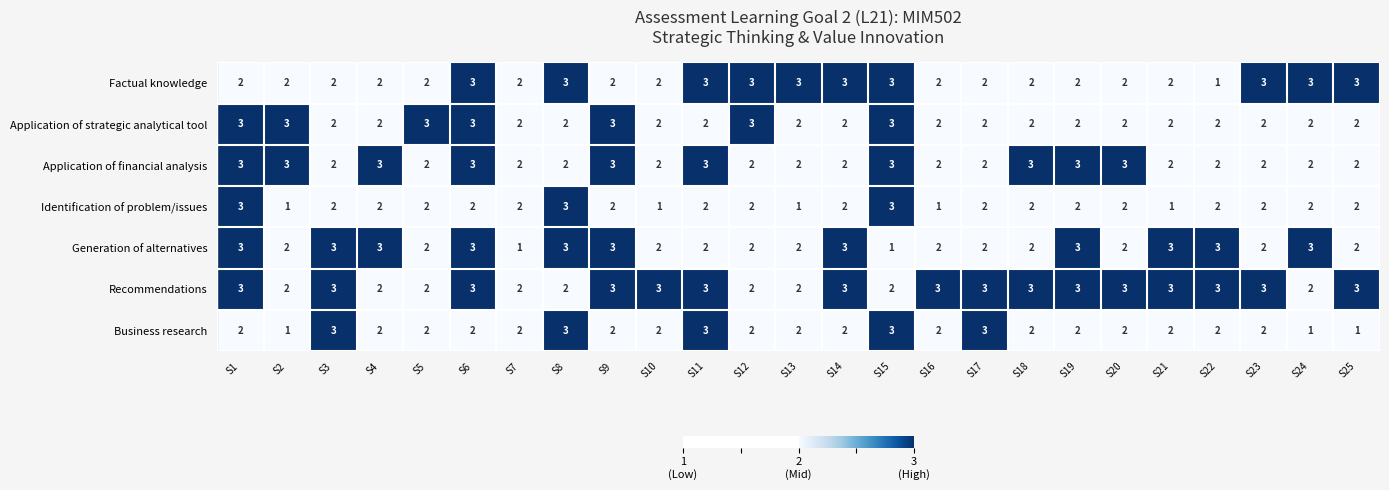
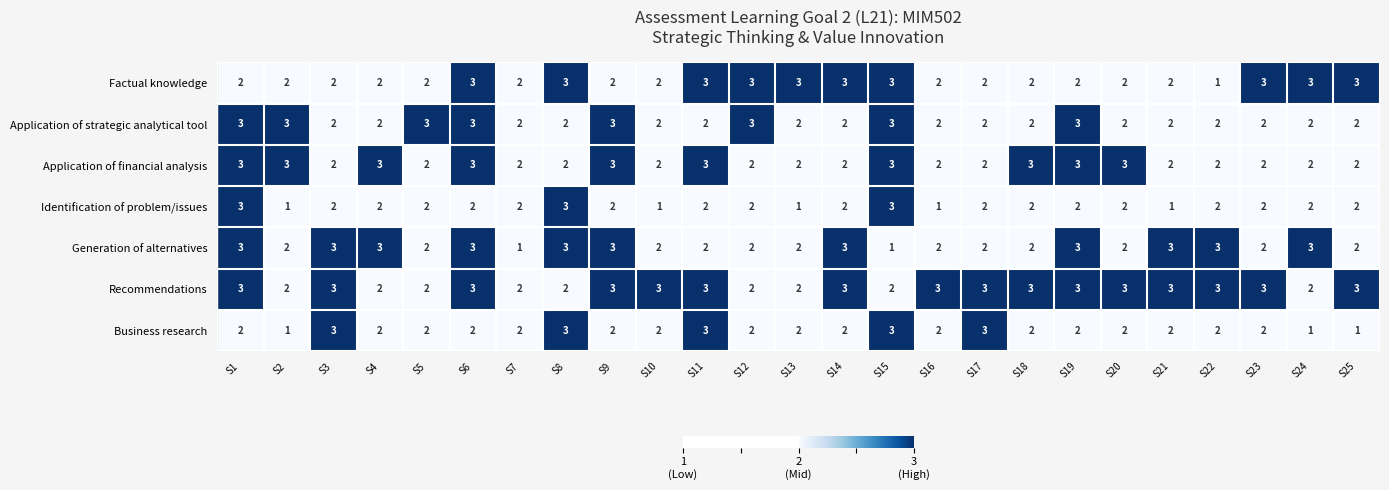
Application of strategic analytical tool, S19: 2 -> 3
